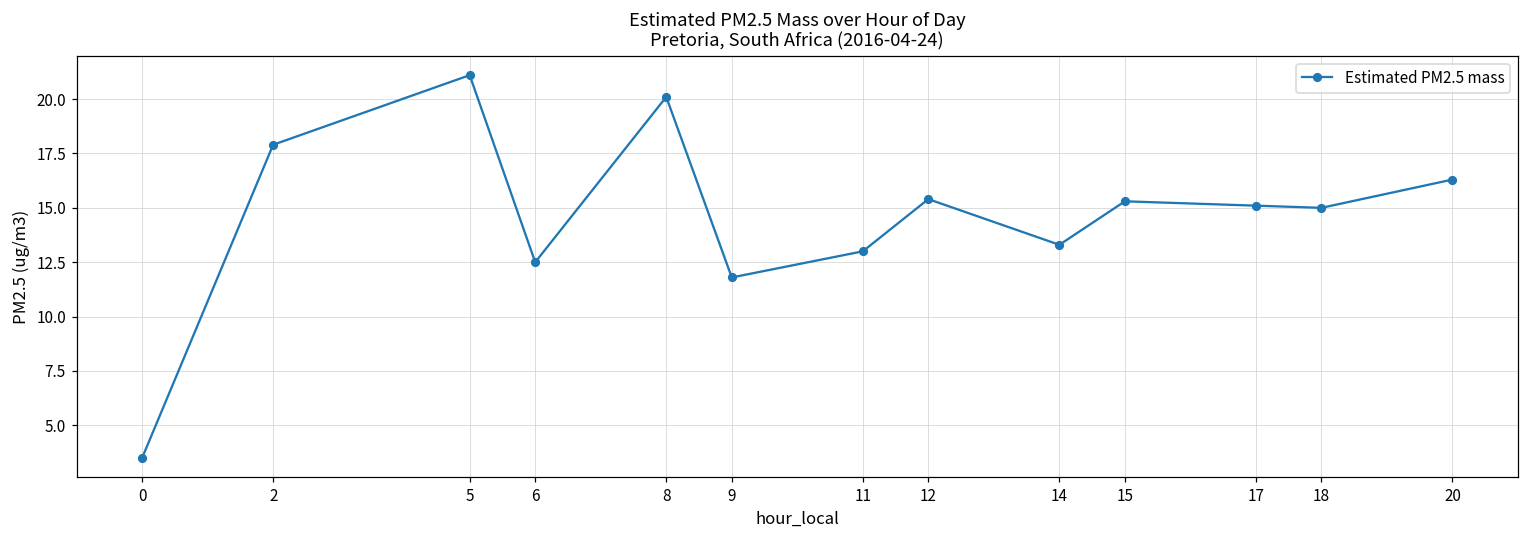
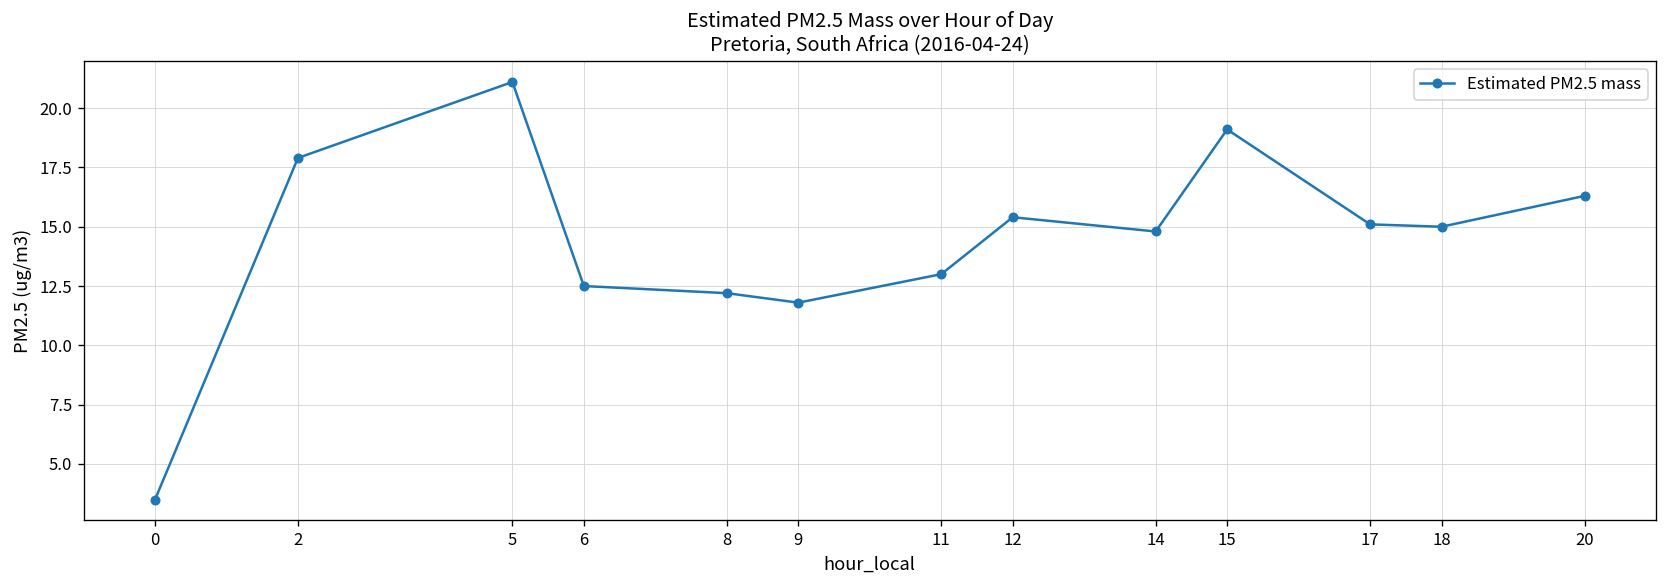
8: 20.1 -> 12.2
14: 13.3 -> 14.8
15: 15.3 -> 19.1
